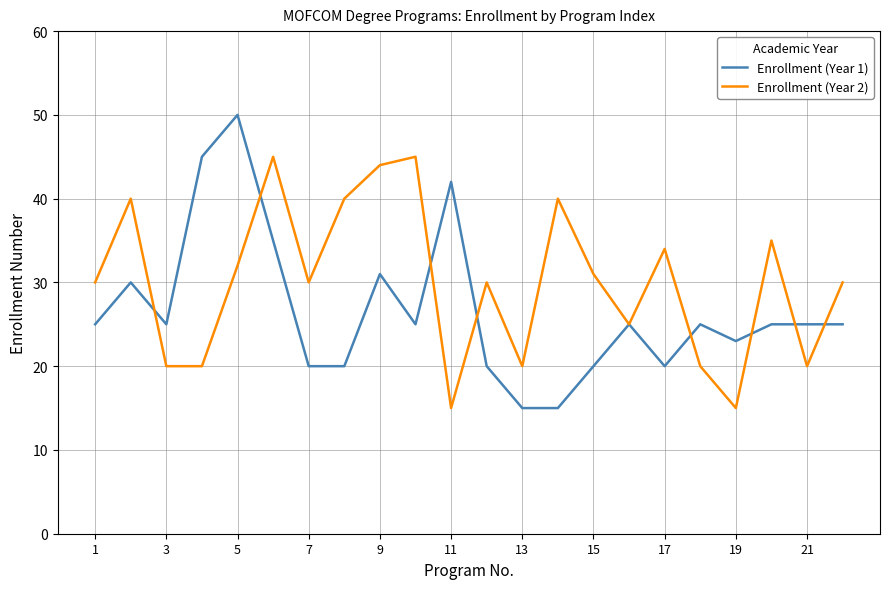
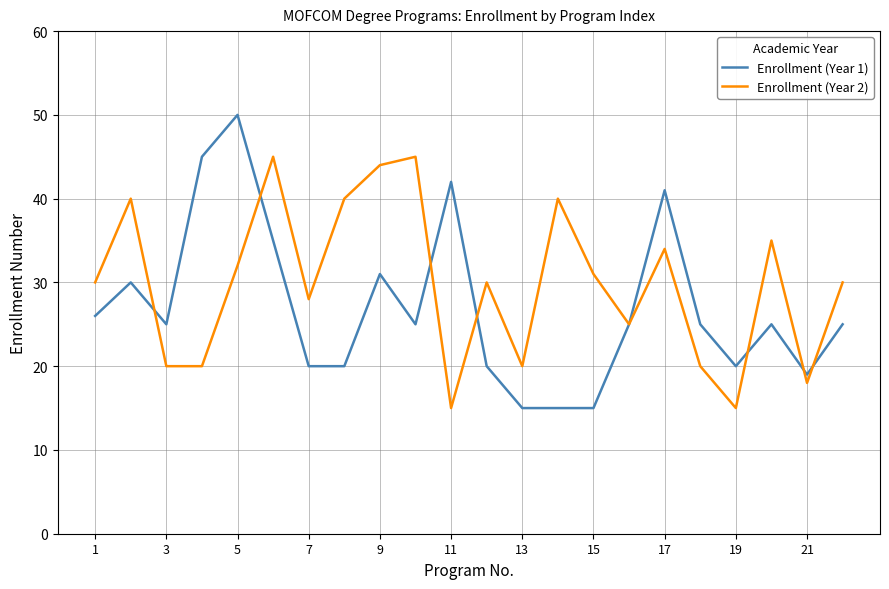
Enrollment (Year 1), 1: 25 -> 26
Enrollment (Year 2), 7: 30 -> 28
Enrollment (Year 1), 15: 20 -> 15
Enrollment (Year 1), 17: 20 -> 41
Enrollment (Year 1), 19: 23 -> 20
Enrollment (Year 1), 21: 25 -> 19
Enrollment (Year 2), 21: 20 -> 18
